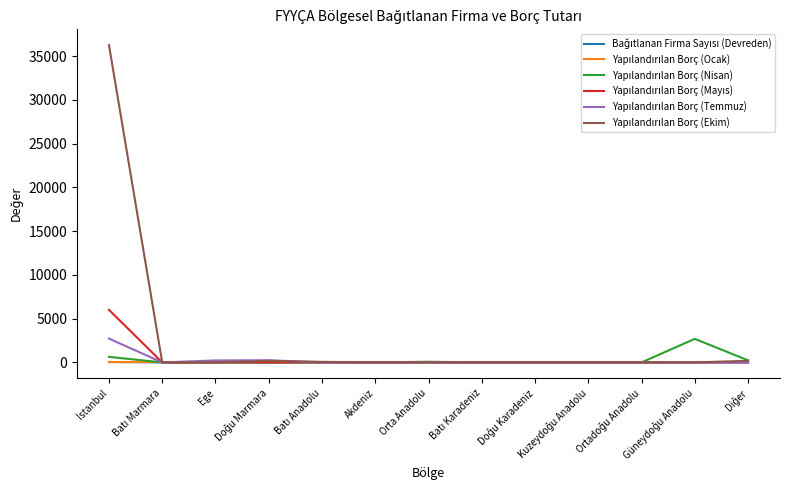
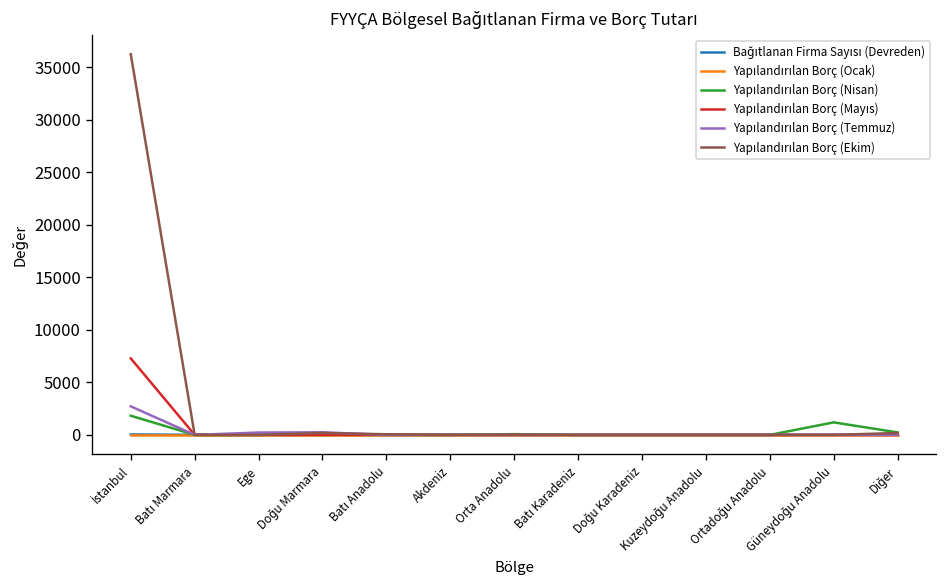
Yapılandırılan Borç (Nisan), İstanbul: 1000 -> 2000
Yapılandırılan Borç (Mayıs), İstanbul: 6000 -> 7000
Yapılandırılan Borç (Nisan), Güneydoğu Anadolu: 3000 -> 1000
